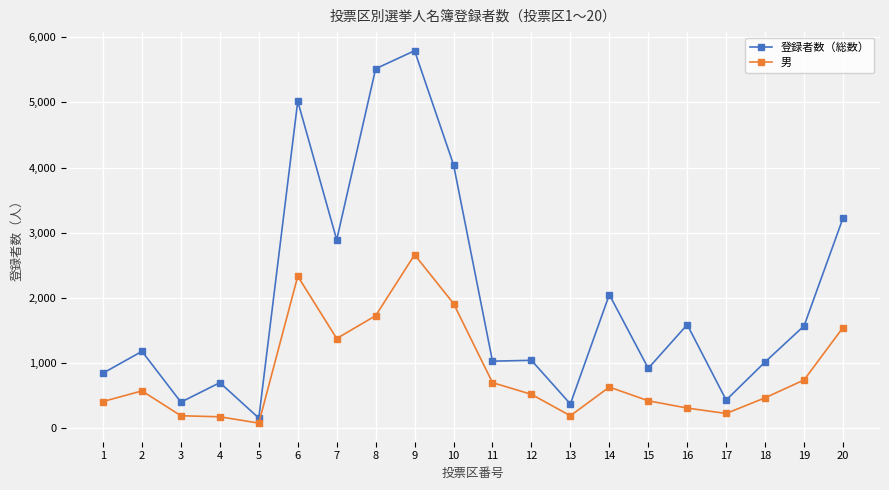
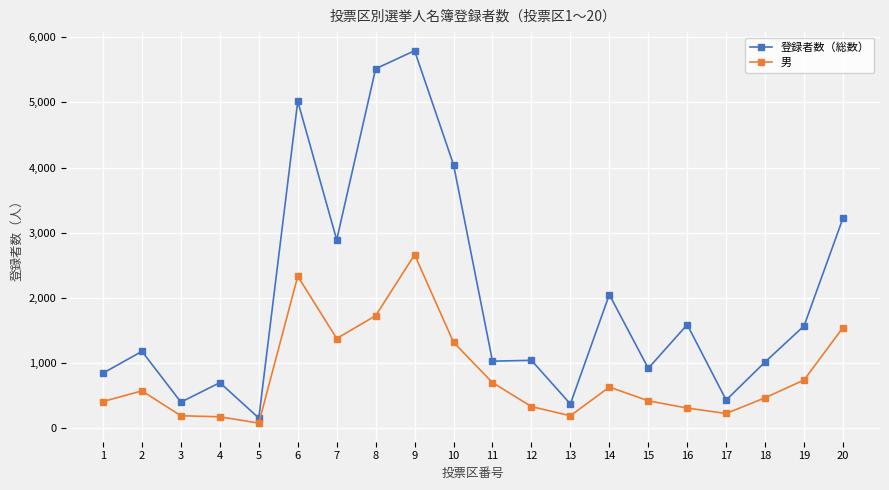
男, 10: 1,900 -> 1,300
男, 12: 500 -> 300
